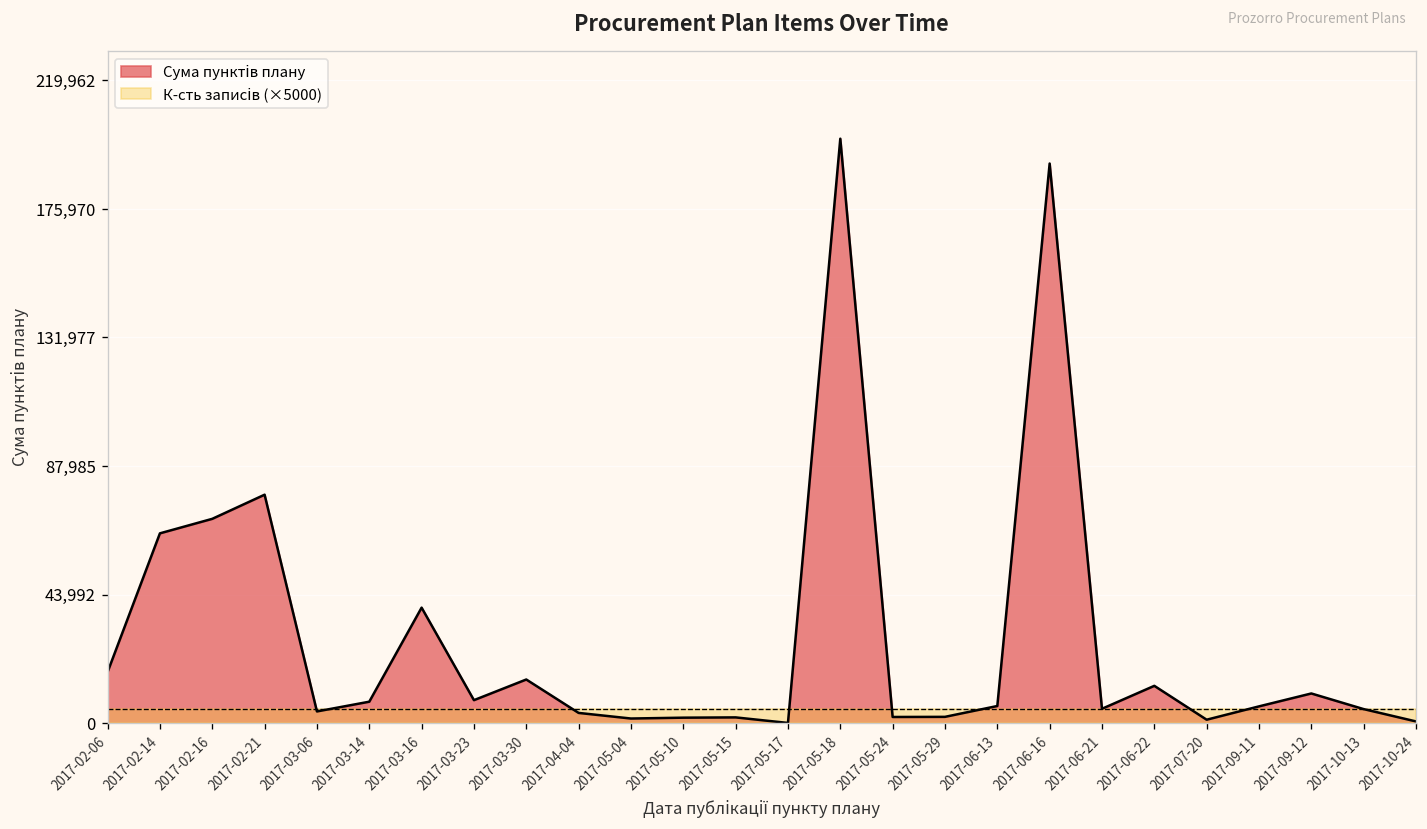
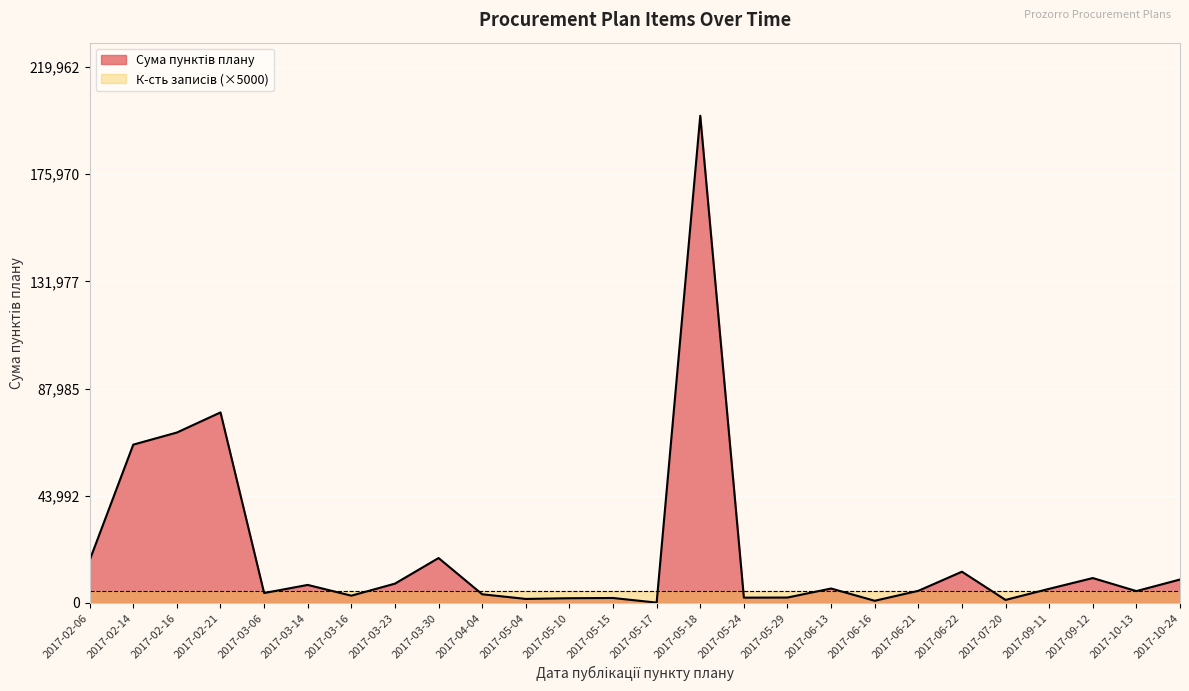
Сума пунктів плану, 2017-03-16: 40,000 -> 3,000
Сума пунктів плану, 2017-03-30: 15,000 -> 18,000
Сума пунктів плану, 2017-06-16: 191,000 -> 1,000
Сума пунктів плану, 2017-10-24: 1,000 -> 10,000
